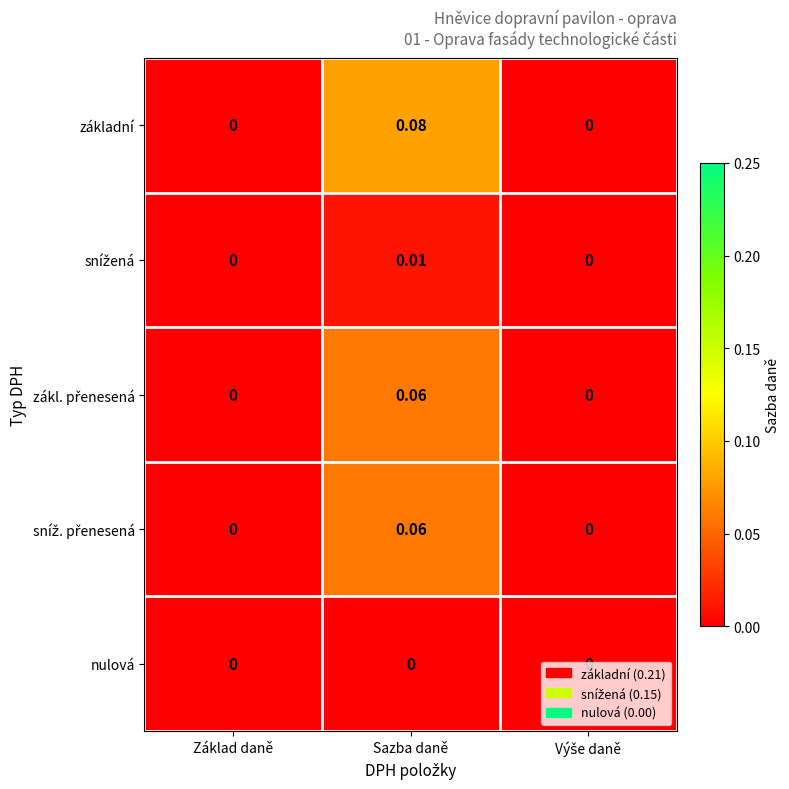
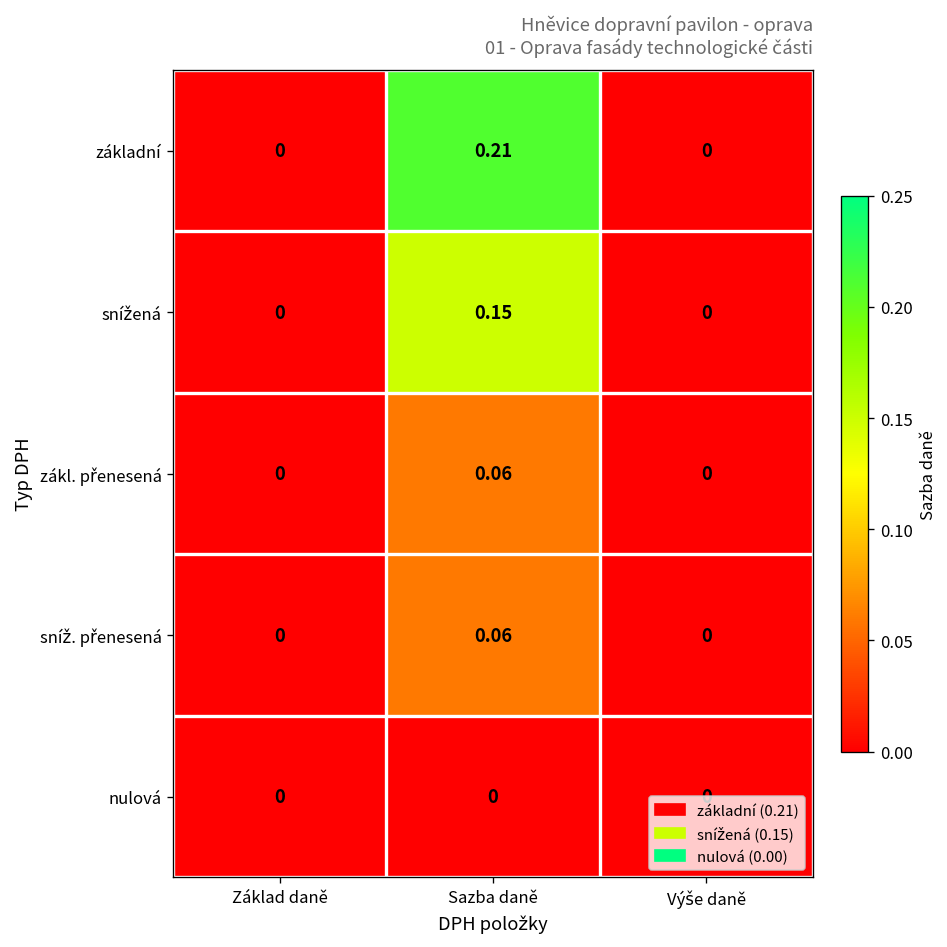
základní, Sazba daně: 0.08 -> 0.21
snížená, Sazba daně: 0.01 -> 0.15
